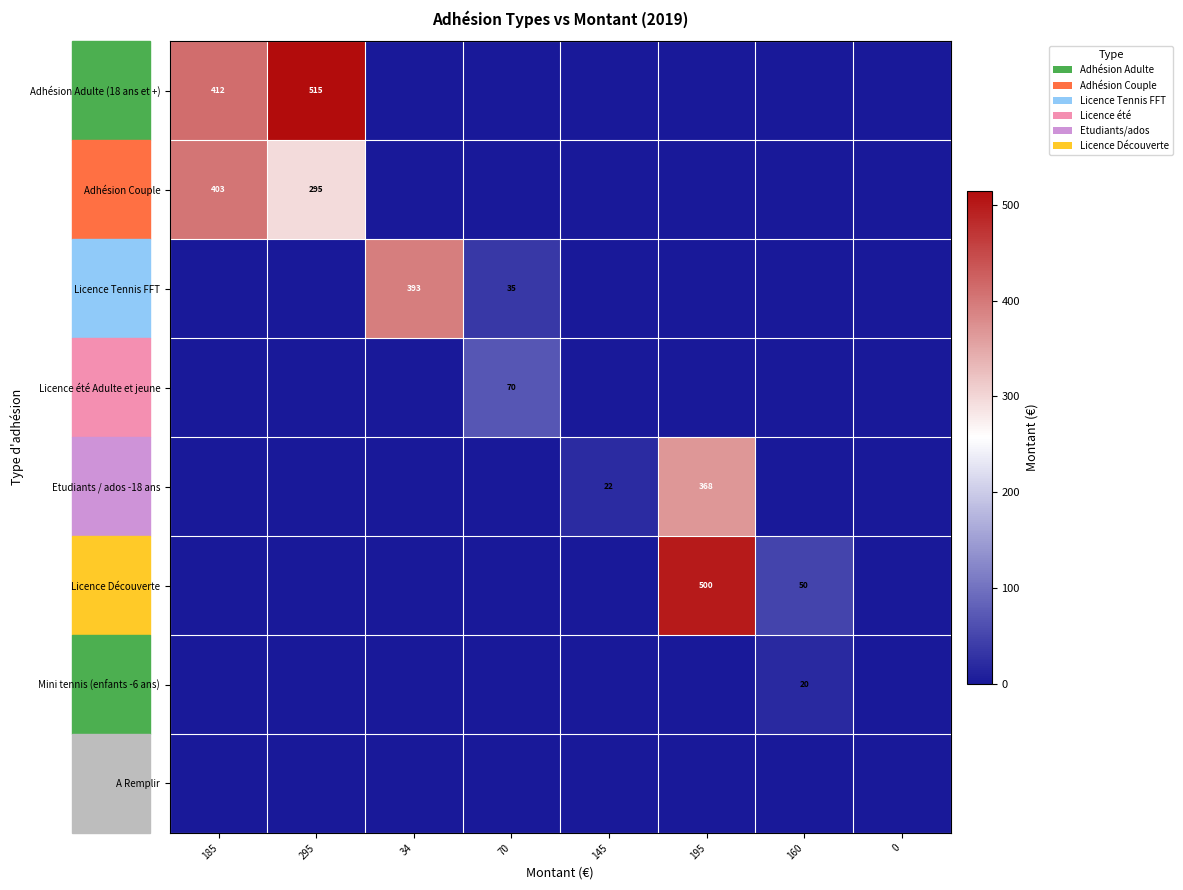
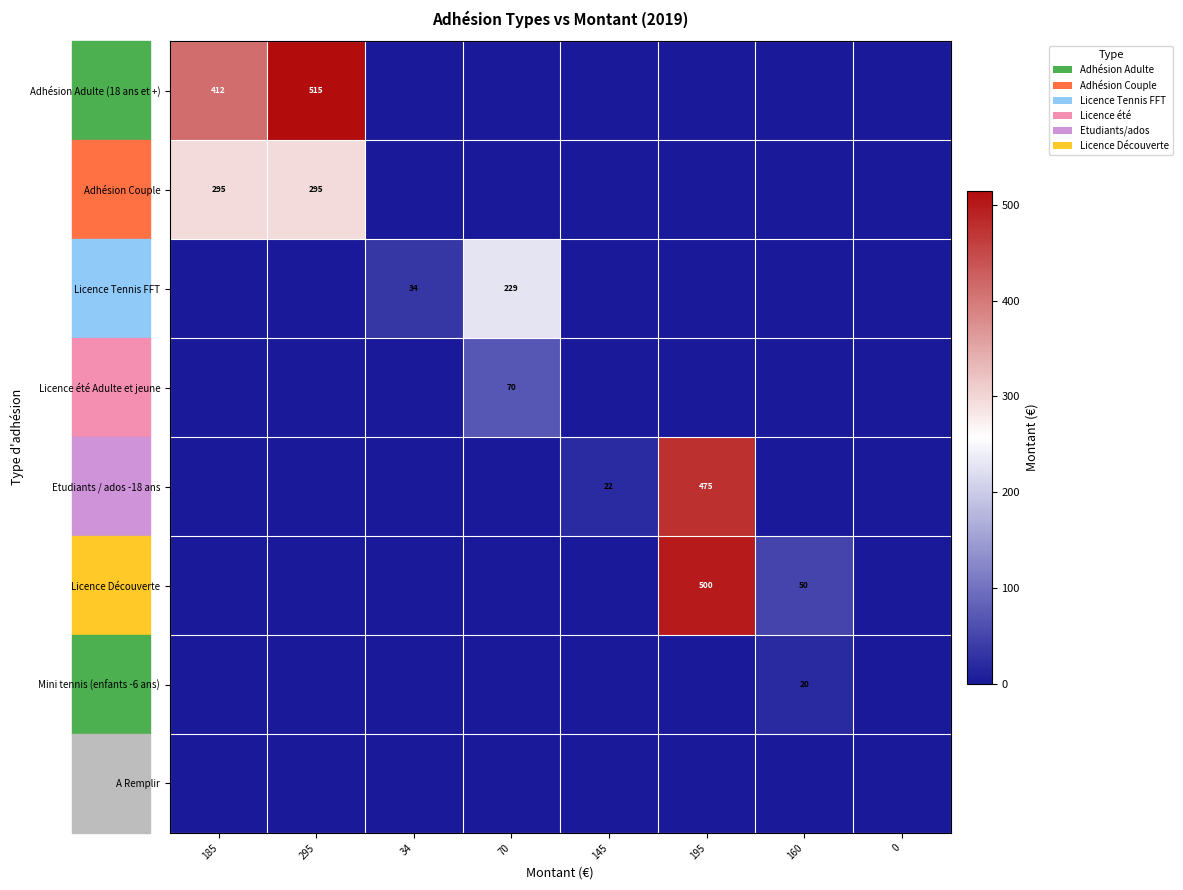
Adhésion Couple, 185: 403 -> 295
Licence Tennis FFT, 34: 393 -> 34
Licence Tennis FFT, 70: 35 -> 229
Etudiants / ados -18 ans, 195: 368 -> 475
